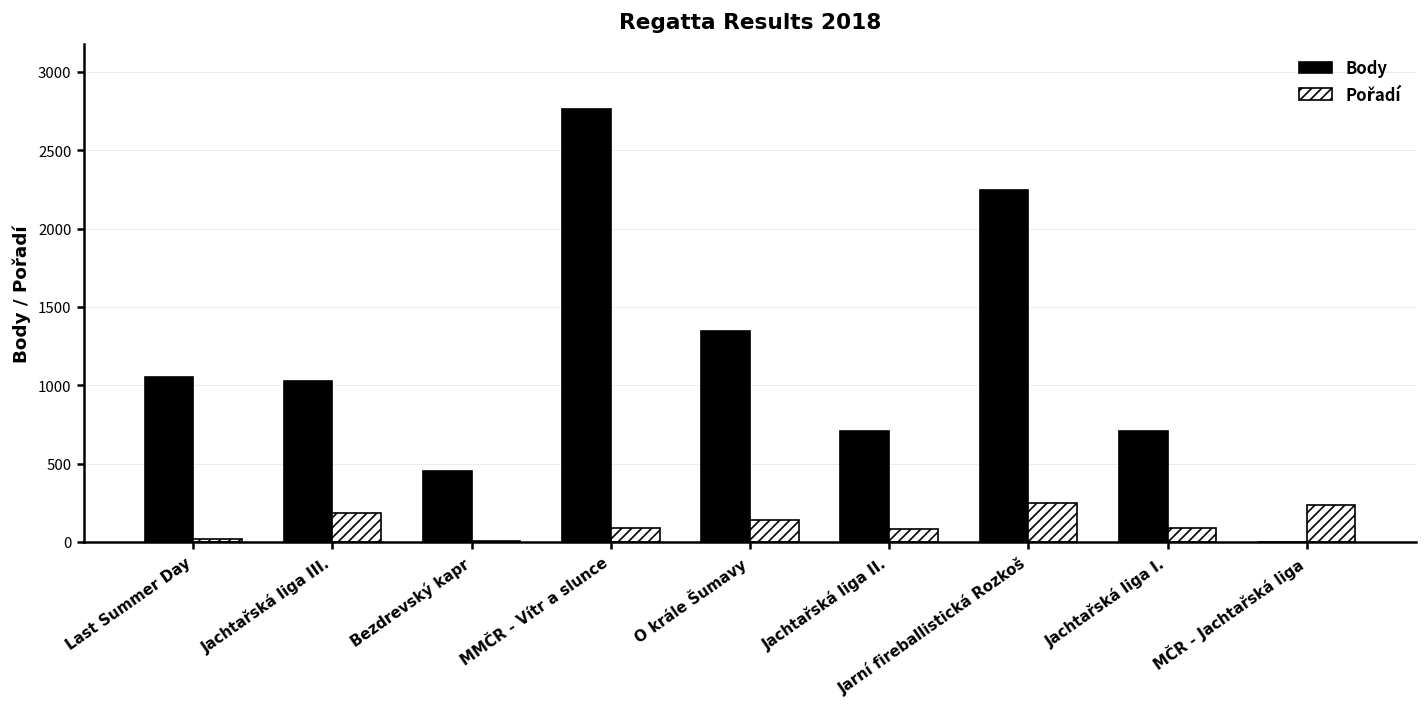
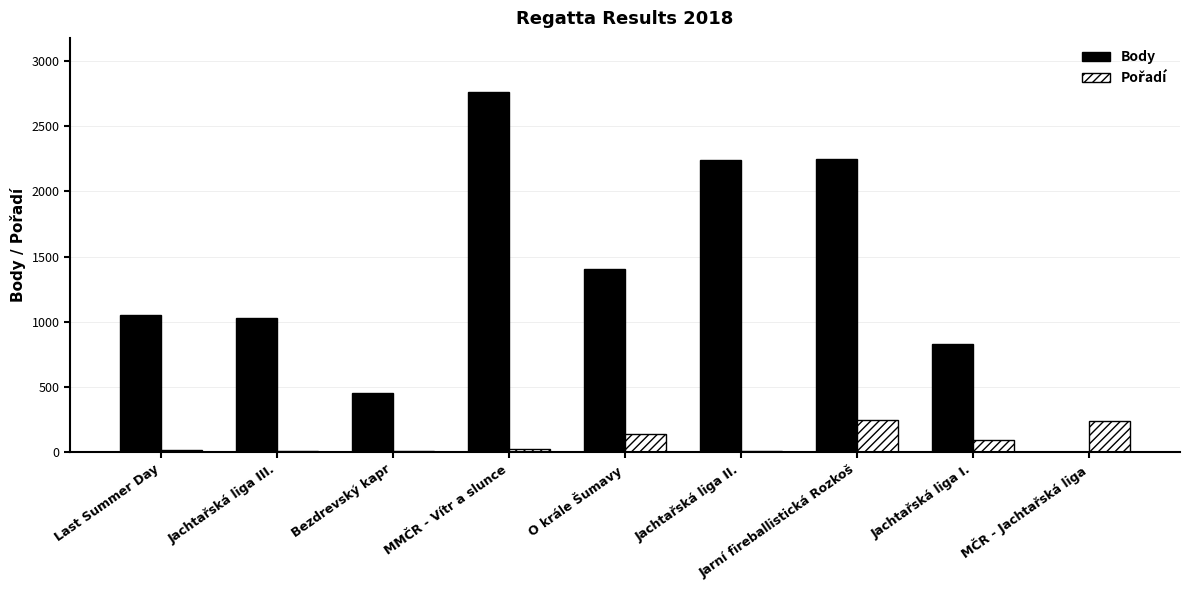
Pořadí, Jachtařská liga III.: 180 -> 10
Pořadí, MMČR - Vítr a slunce: 90 -> 30
Body, O krále Šumavy: 1340 -> 1410
Body, Jachtařská liga II.: 710 -> 2240
Pořadí, Jachtařská liga II.: 90 -> 10
Body, Jachtařská liga I.: 710 -> 830
